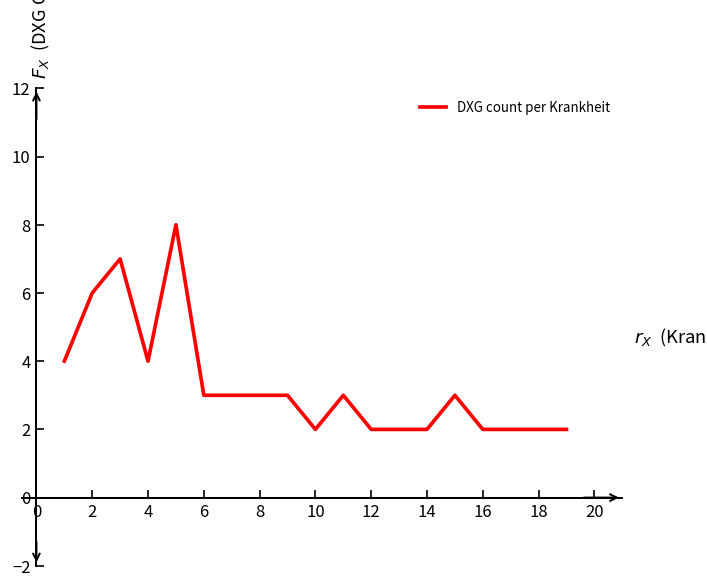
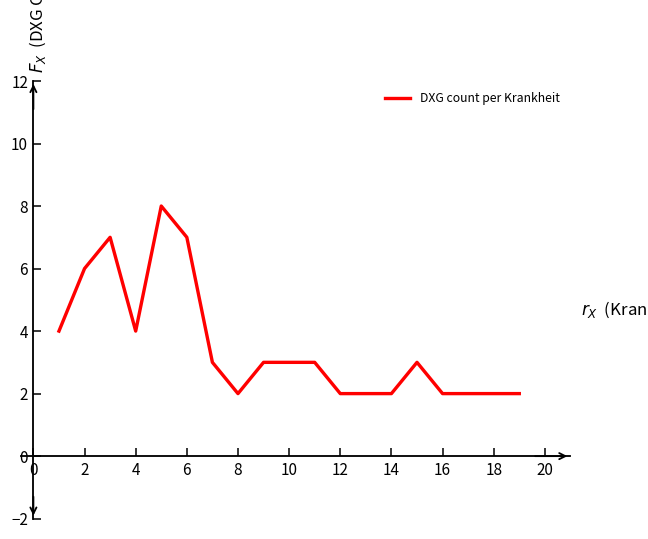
6: 3 -> 7
8: 3 -> 2
10: 2 -> 3
